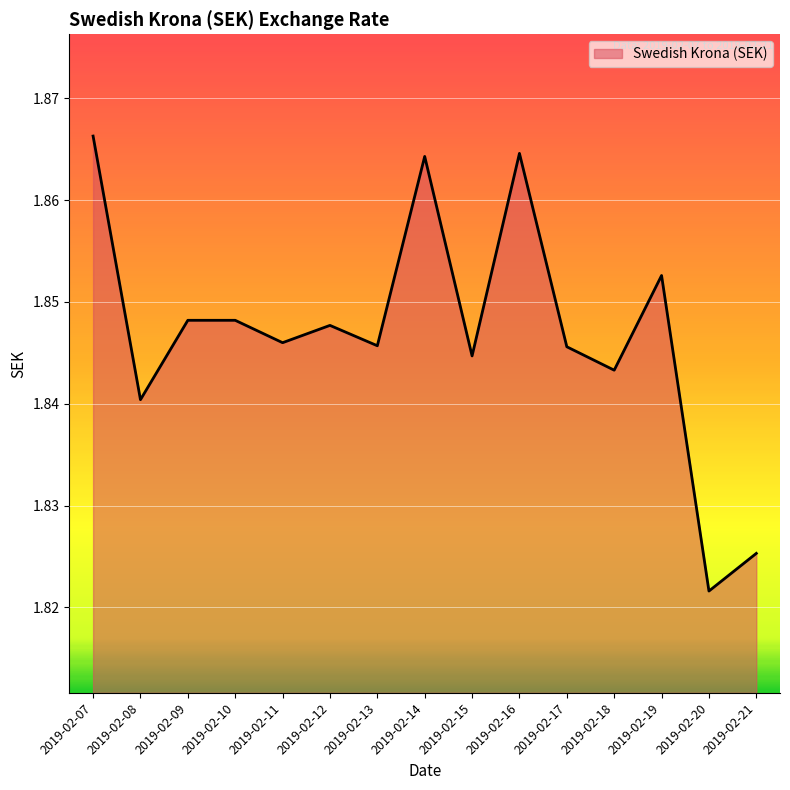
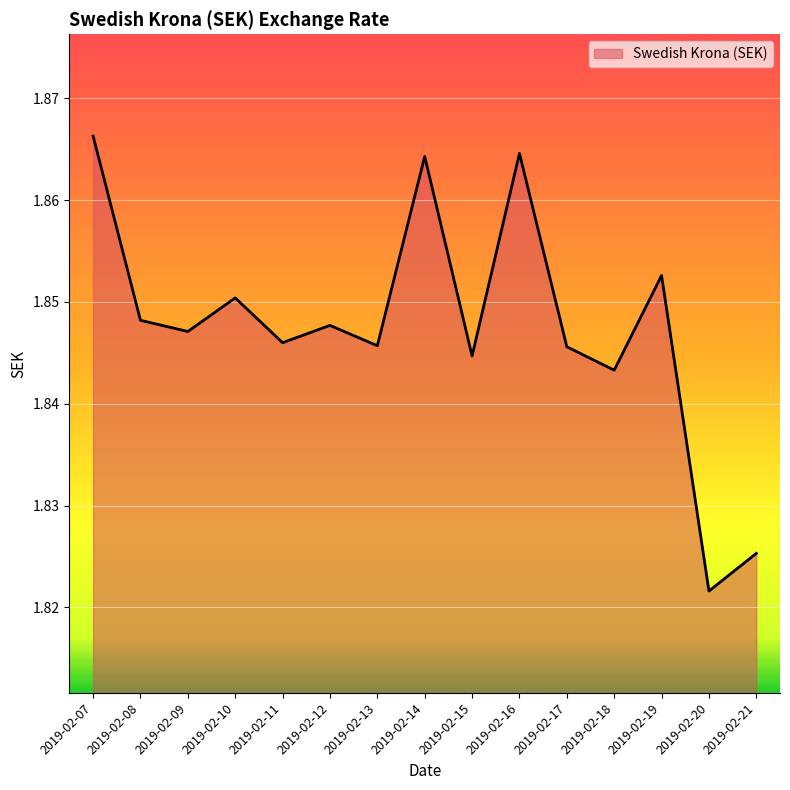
2019-02-08: 1.8404 -> 1.8482
2019-02-09: 1.8482 -> 1.8471
2019-02-10: 1.8482 -> 1.8504
